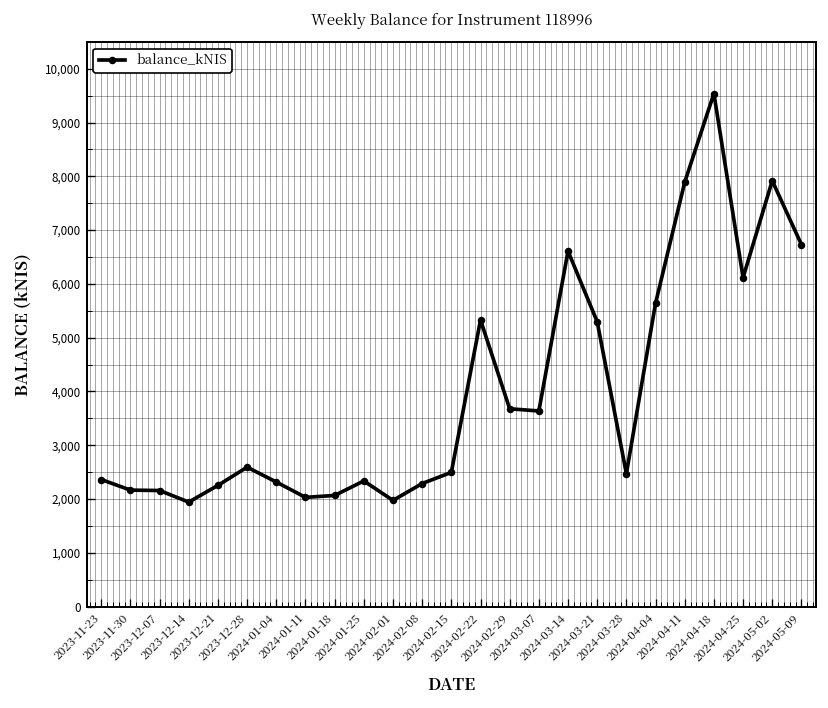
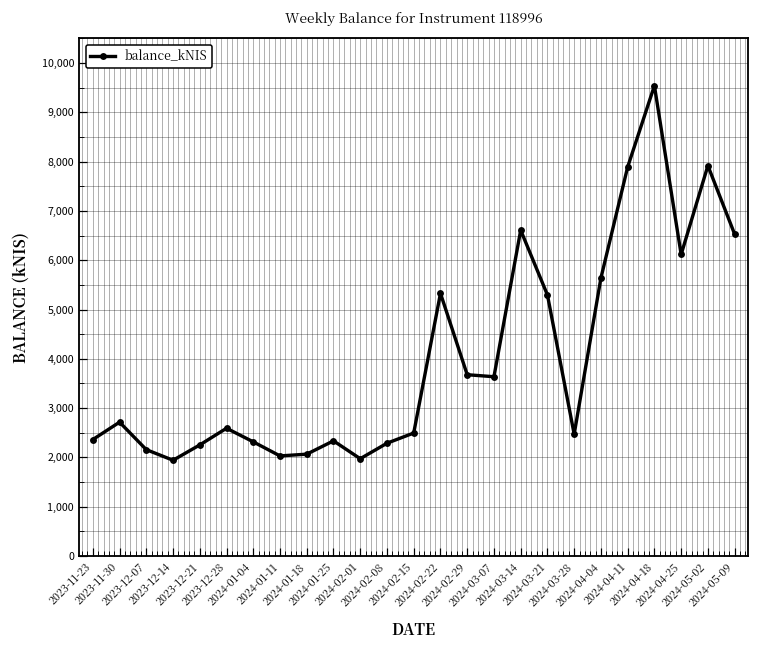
2023-11-30: 2,200 -> 2,700
2024-05-09: 6,700 -> 6,500
